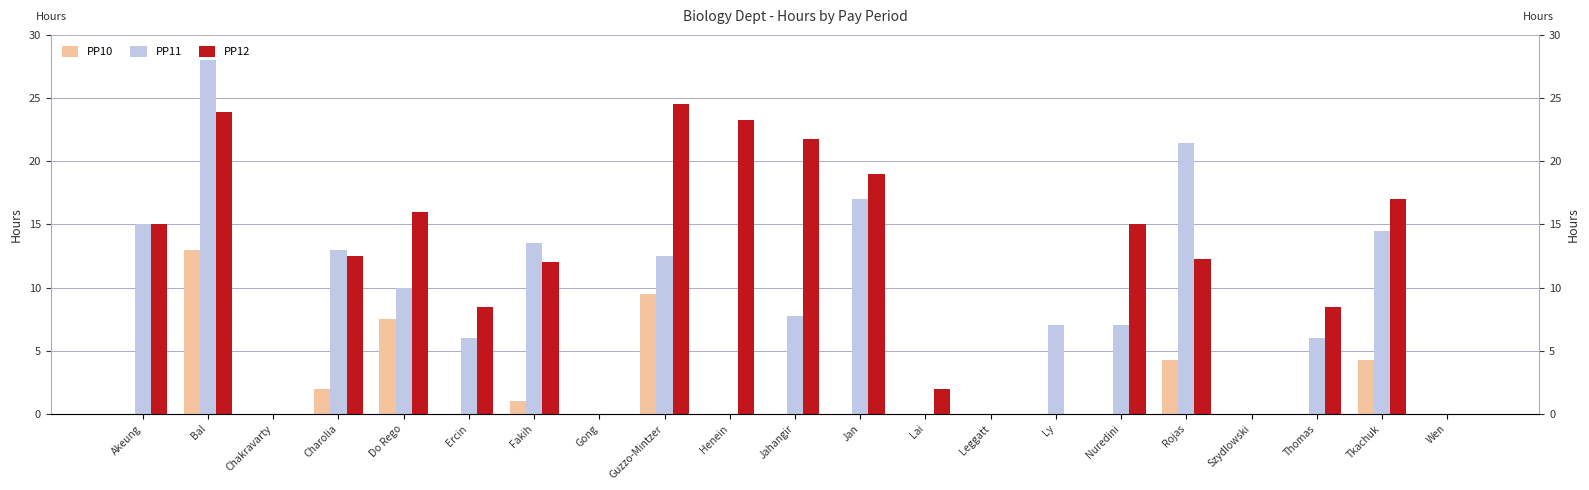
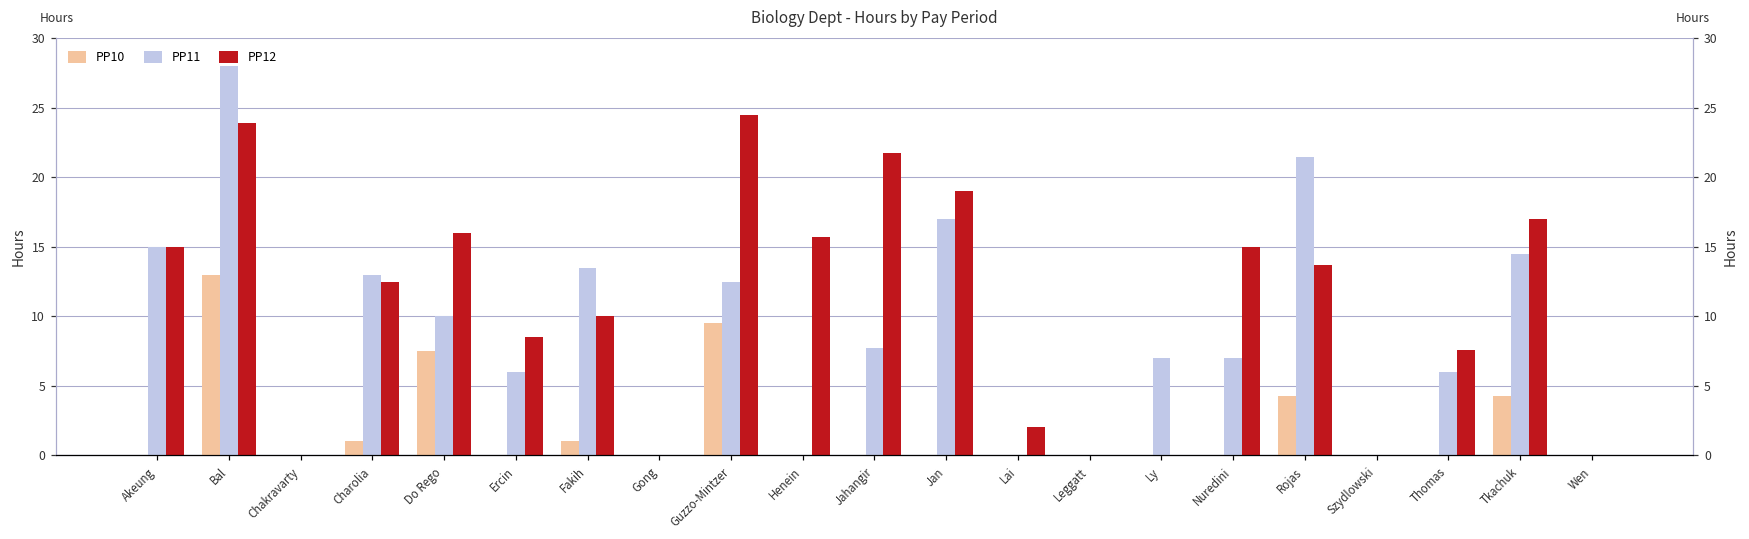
PP10, Charolia: 2 -> 1
PP12, Fakih: 12 -> 10
PP12, Henein: 23.3 -> 15.7
PP12, Rojas: 12.3 -> 13.7
PP12, Thomas: 8.5 -> 7.6
